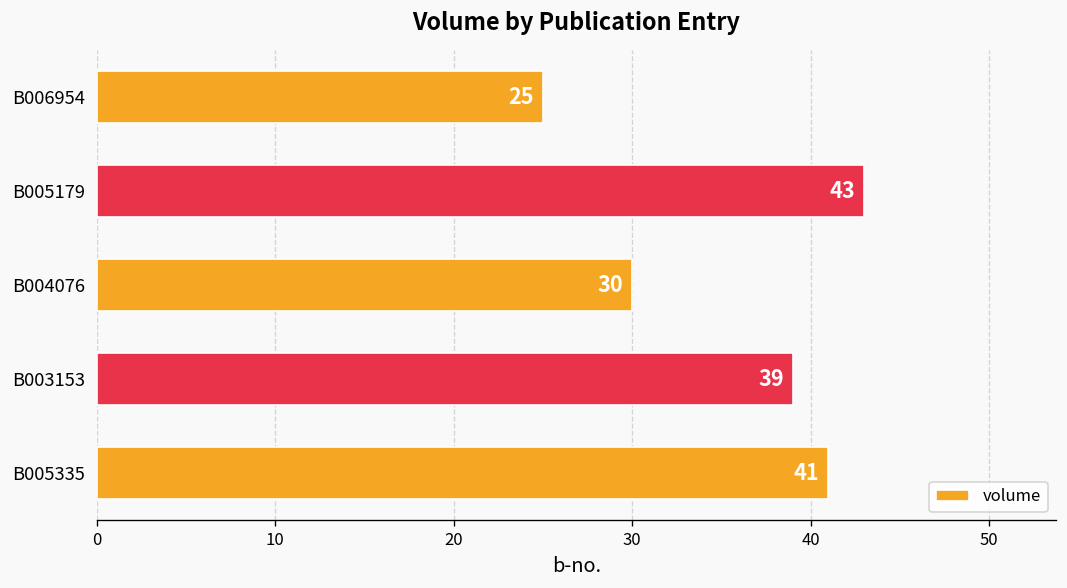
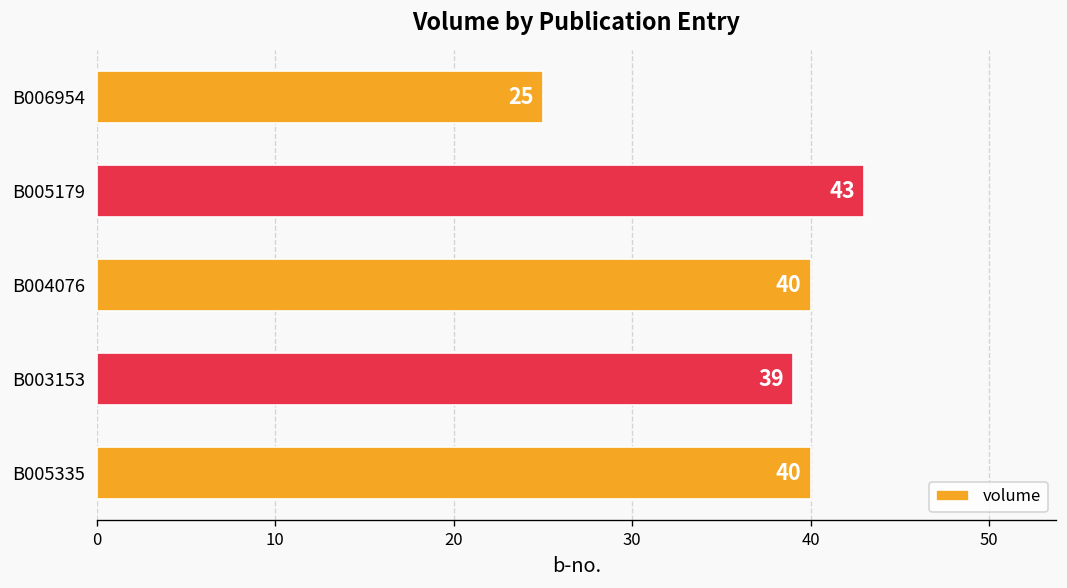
B004076: 30 -> 40
B005335: 41 -> 40
